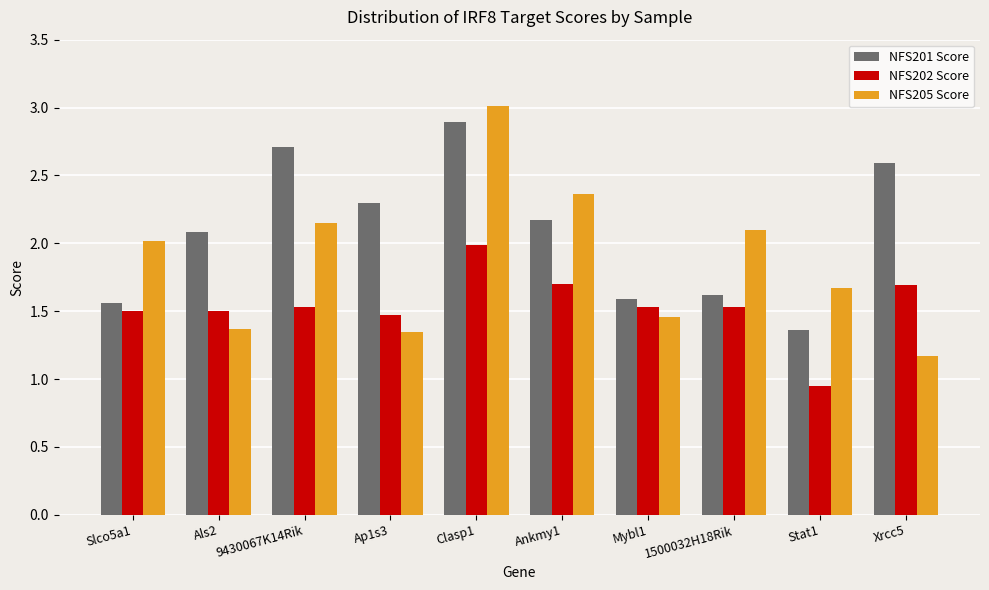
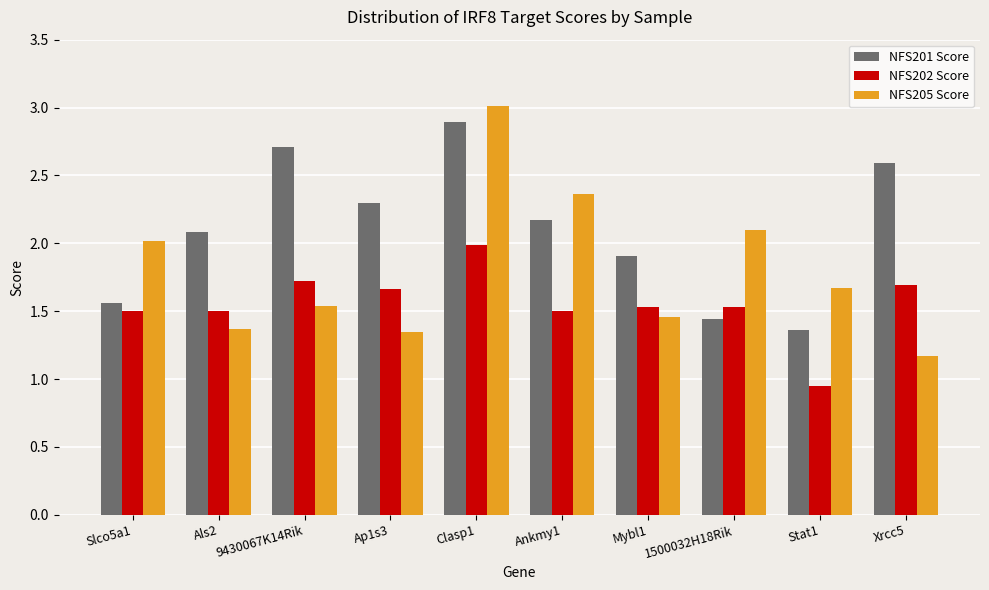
NFS202 Score, 9430067K14Rik: 1.53 -> 1.72
NFS205 Score, 9430067K14Rik: 2.15 -> 1.54
NFS202 Score, Ap1s3: 1.47 -> 1.66
NFS202 Score, Ankmy1: 1.7 -> 1.5
NFS201 Score, Mybl1: 1.59 -> 1.91
NFS201 Score, 1500032H18Rik: 1.62 -> 1.44
